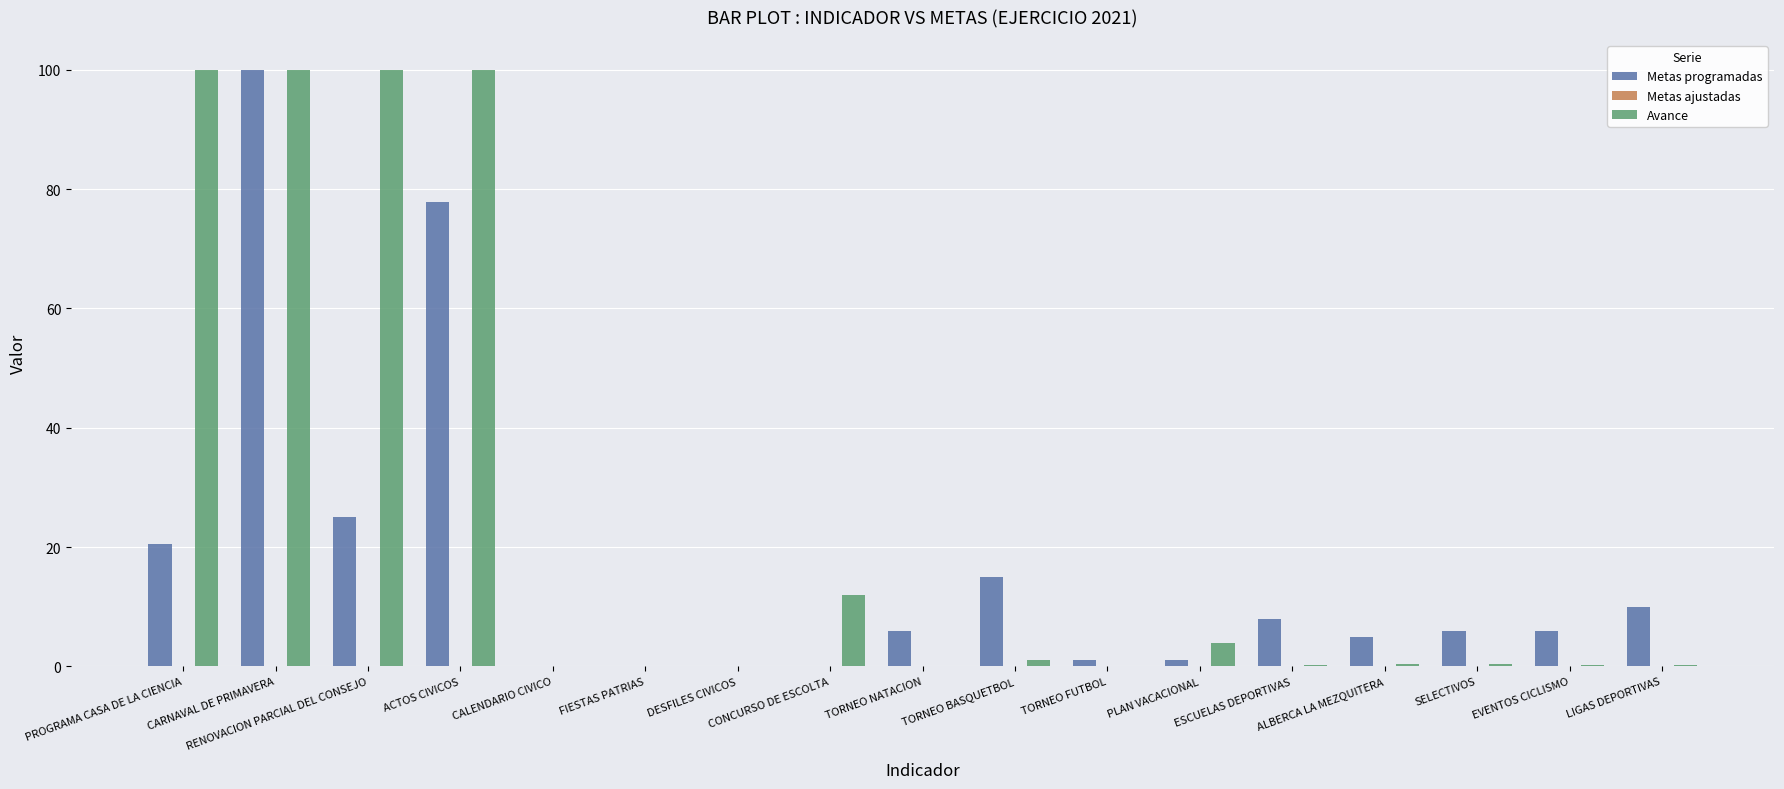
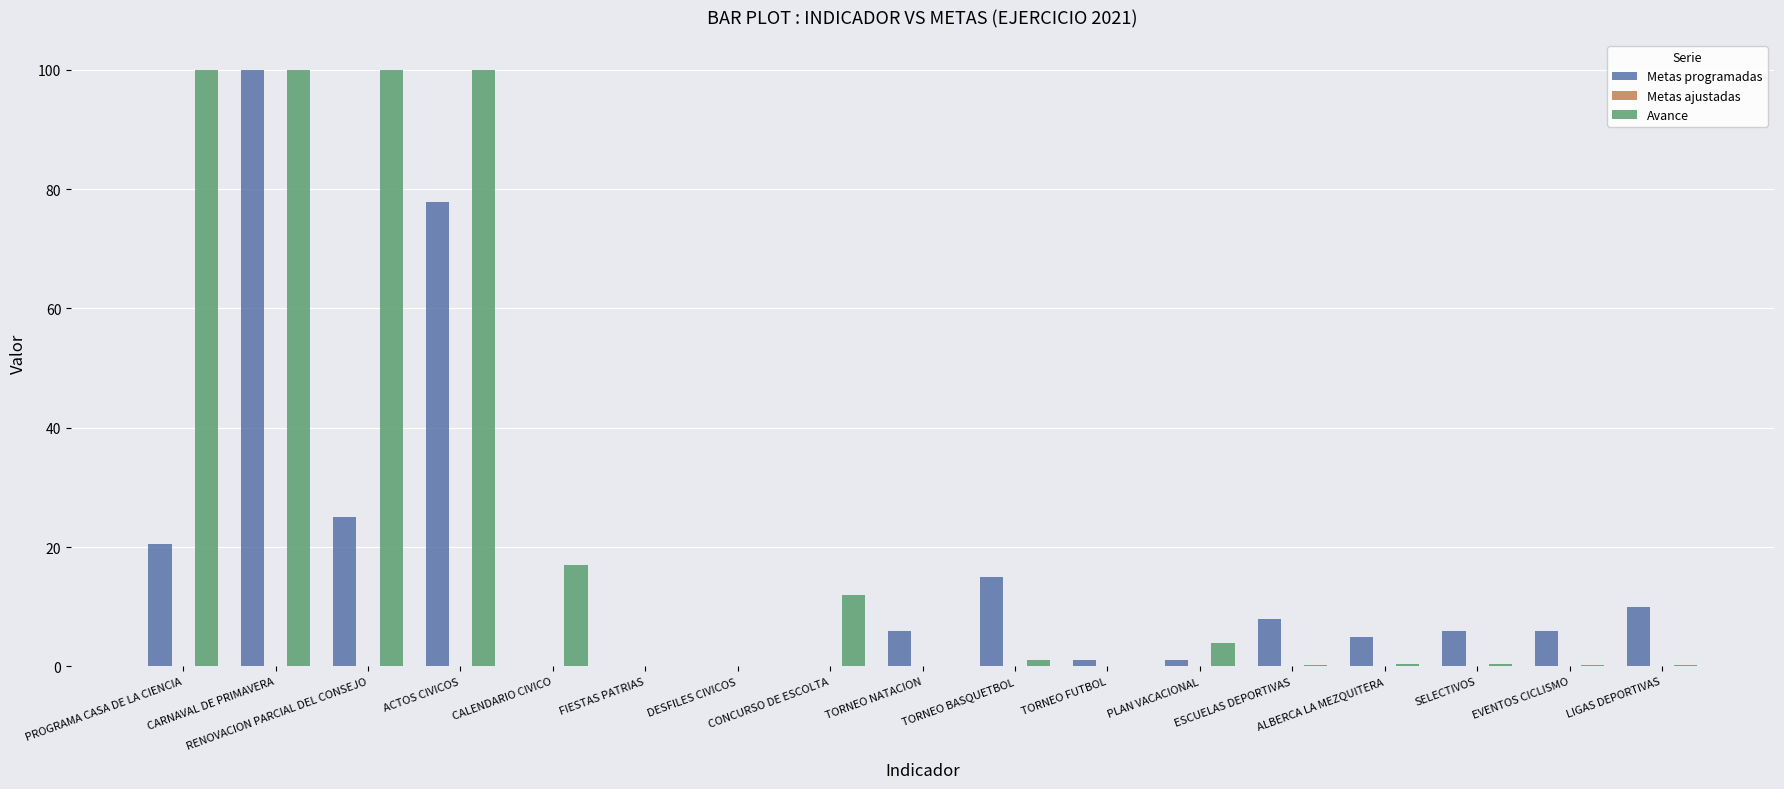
Avance, CALENDARIO CIVICO: 0 -> 17
